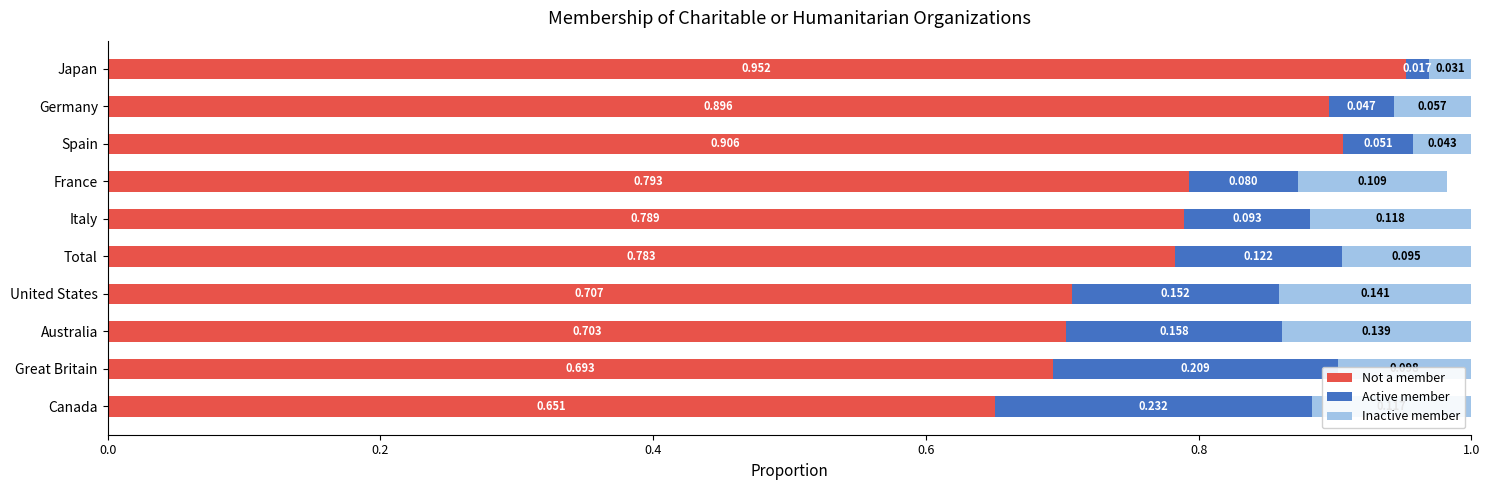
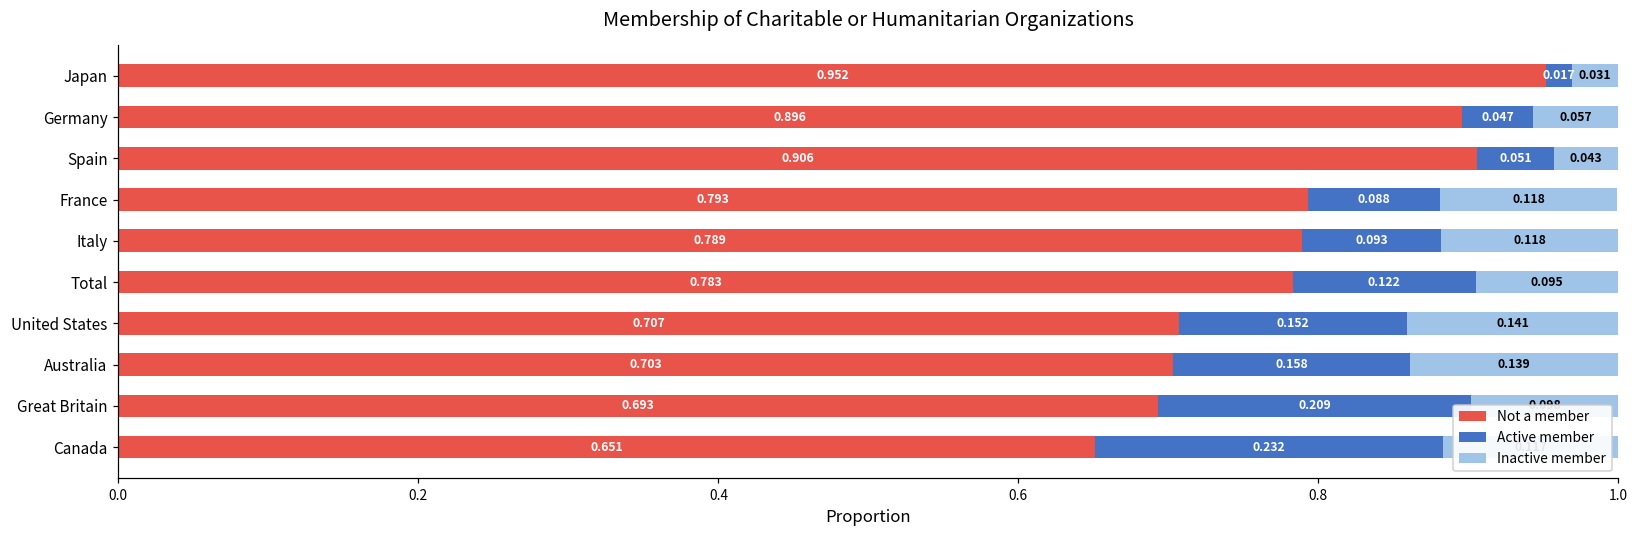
Active member, France: 0.080 -> 0.088
Inactive member, France: 0.109 -> 0.118
